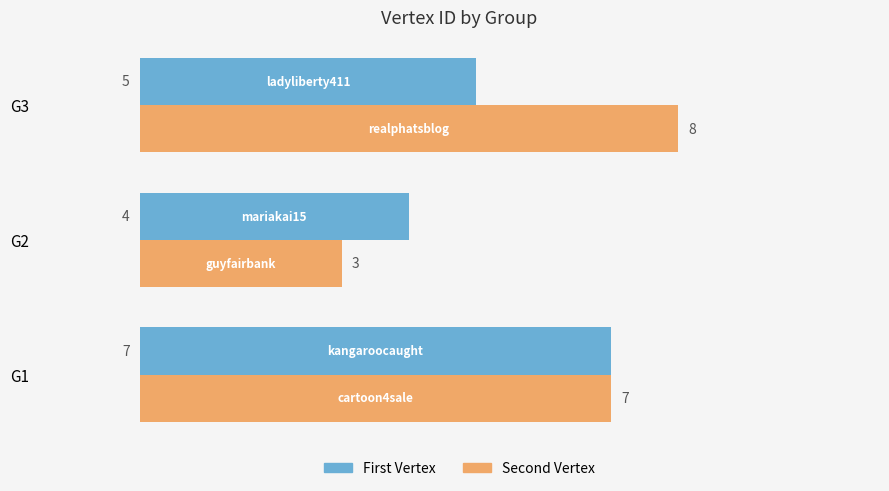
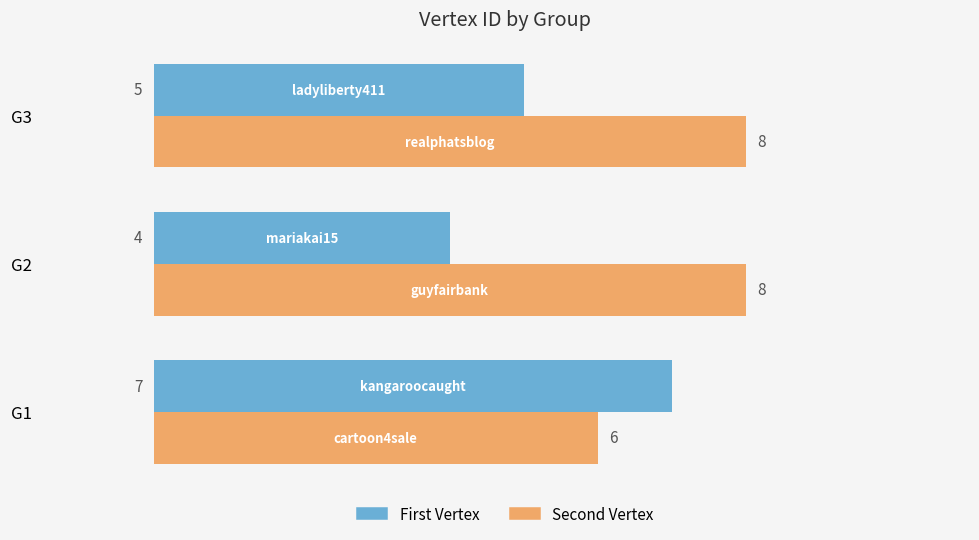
Second Vertex, G2: 3 -> 8
Second Vertex, G1: 7 -> 6
